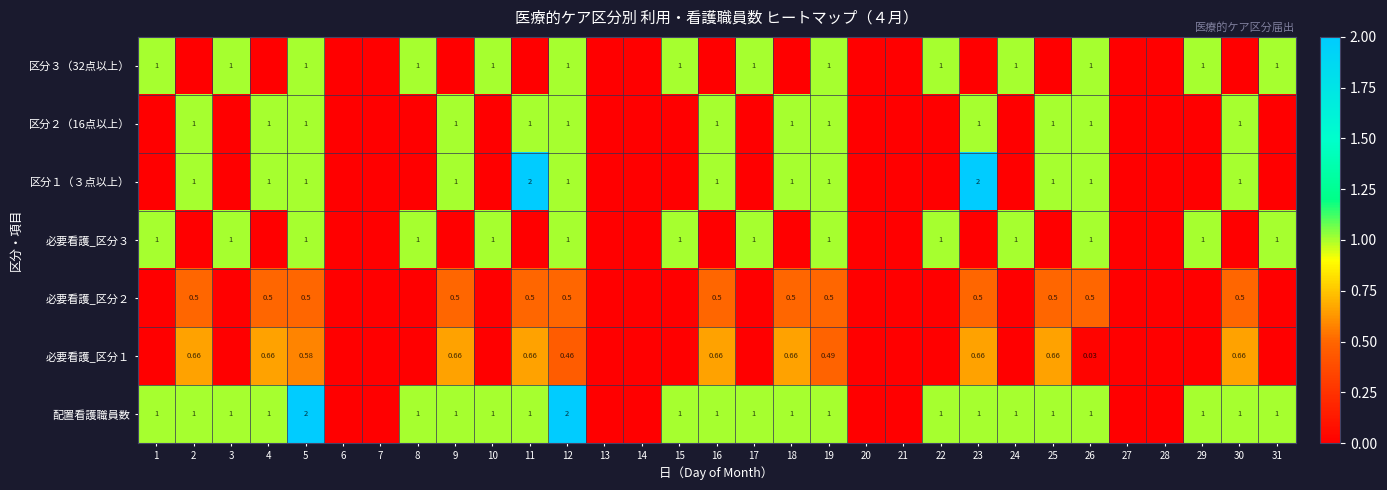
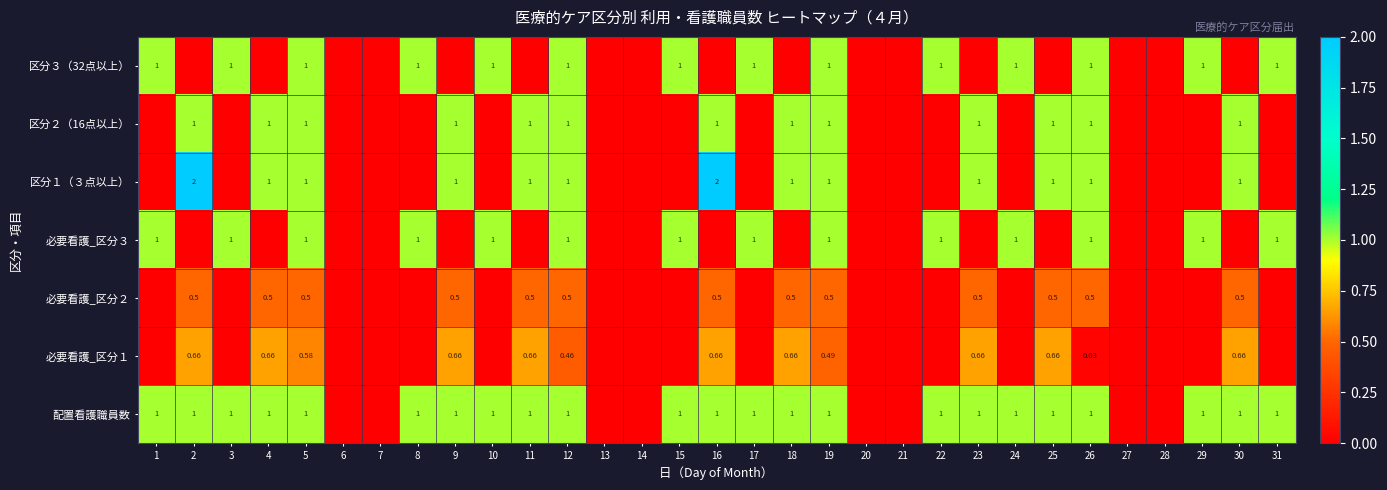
区分１（３点以上）, 2: 1 -> 2
区分１（３点以上）, 11: 2 -> 1
区分１（３点以上）, 16: 1 -> 2
区分１（３点以上）, 23: 2 -> 1
配置看護職員数, 5: 2 -> 1
配置看護職員数, 12: 2 -> 1
